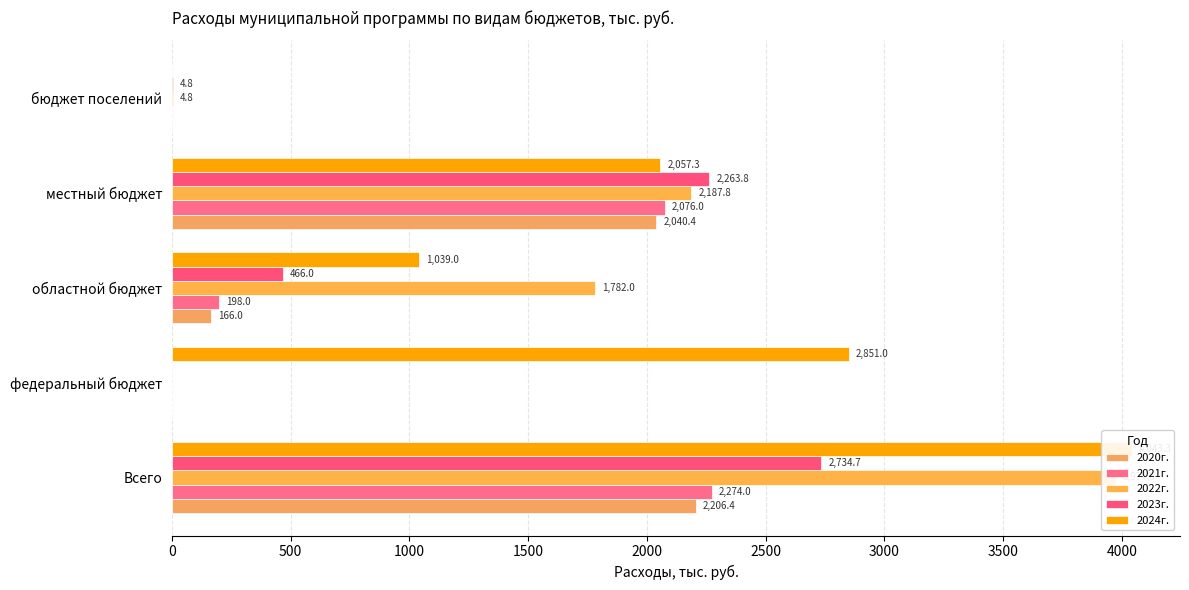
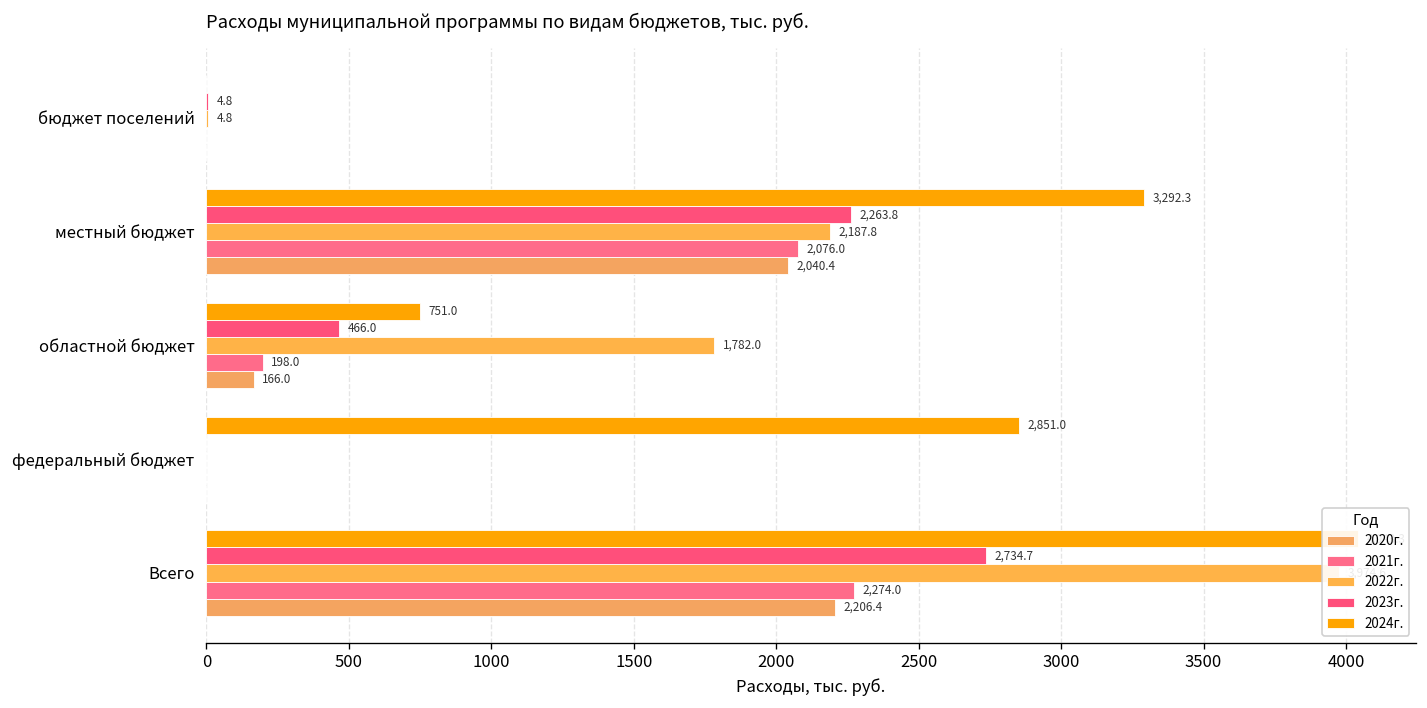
2024г., местный бюджет: 2,057.3 -> 3,292.3
2024г., областной бюджет: 1,039.0 -> 751.0
